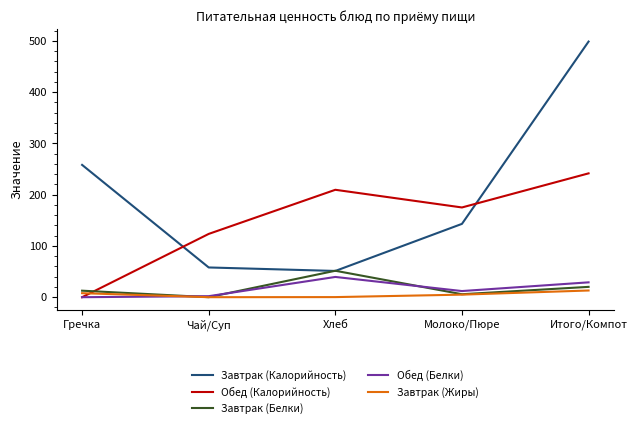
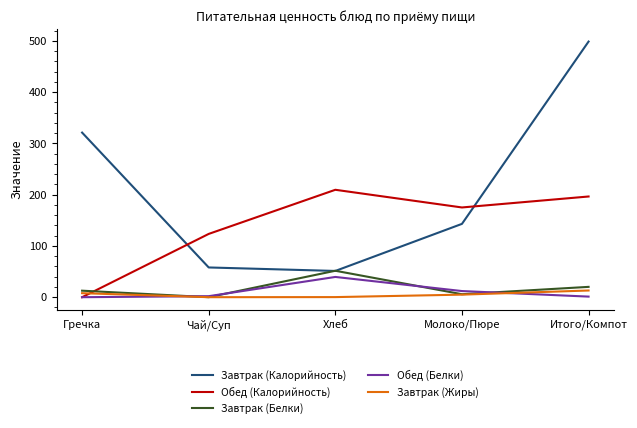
Завтрак (Калорийность), Гречка: 260 -> 320
Обед (Калорийность), Итого/Компот: 240 -> 200
Обед (Белки), Итого/Компот: 30 -> 0
